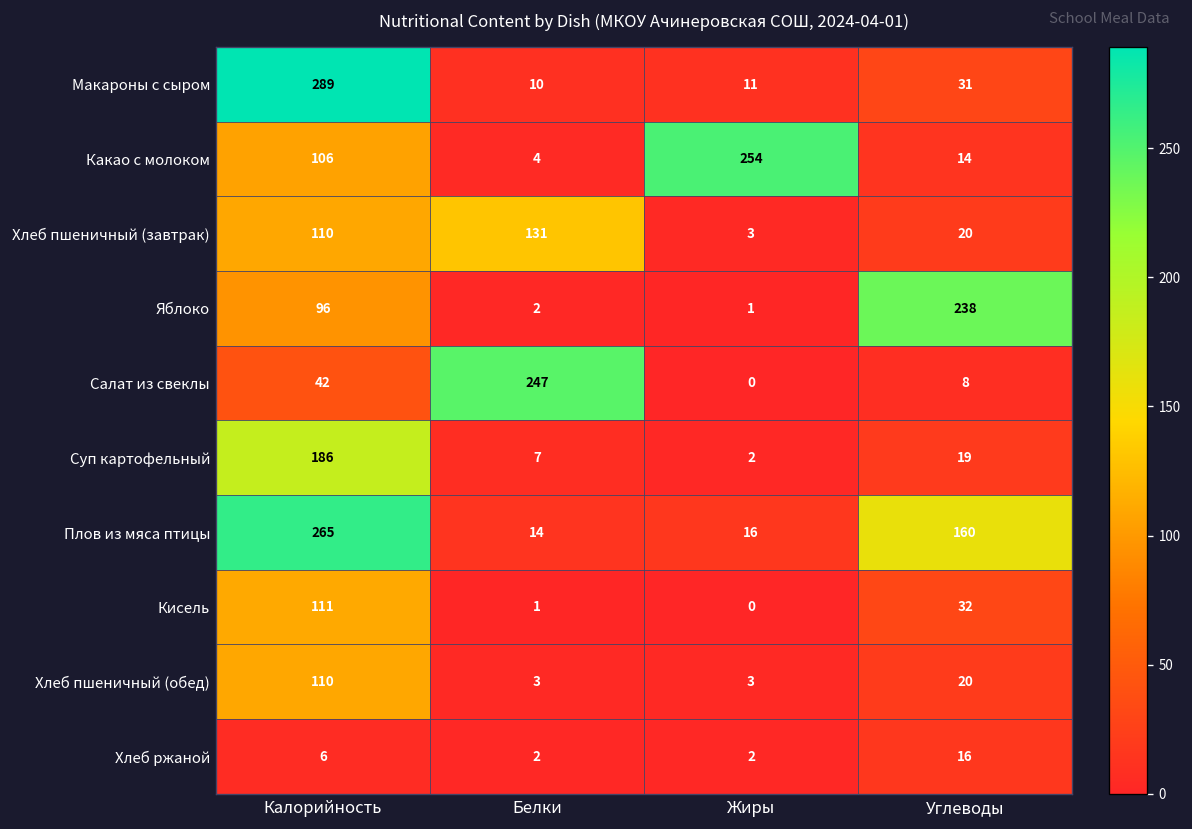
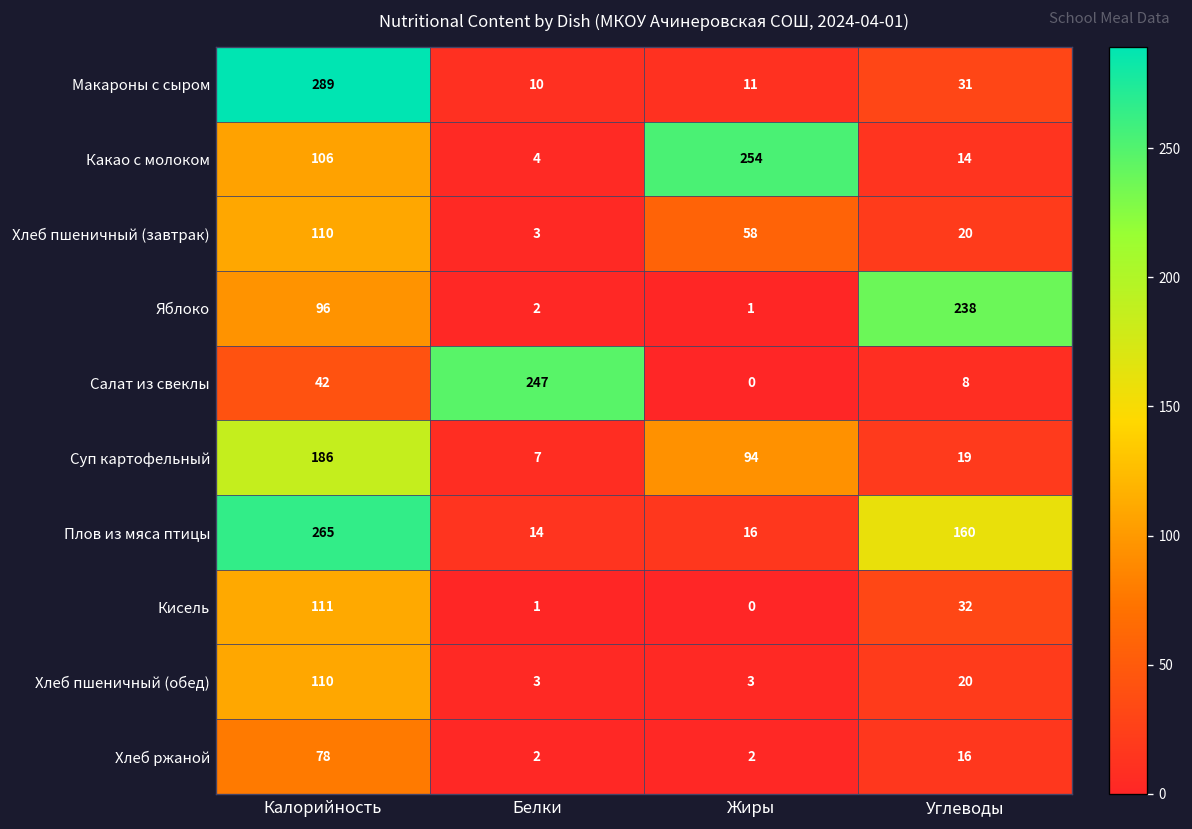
Хлеб пшеничный (завтрак), Белки: 131 -> 3
Хлеб пшеничный (завтрак), Жиры: 3 -> 58
Суп картофельный, Жиры: 2 -> 94
Хлеб ржаной, Калорийность: 6 -> 78
